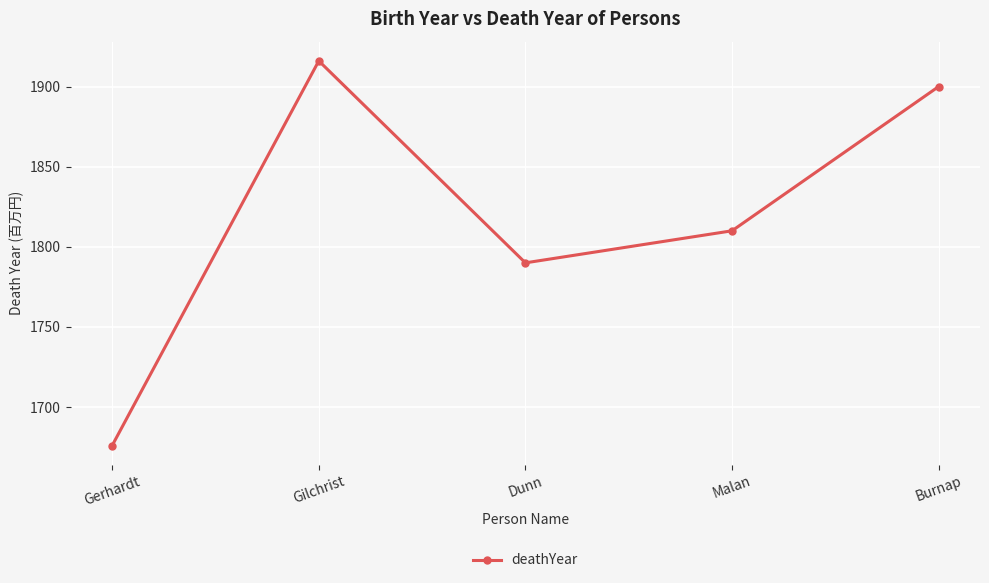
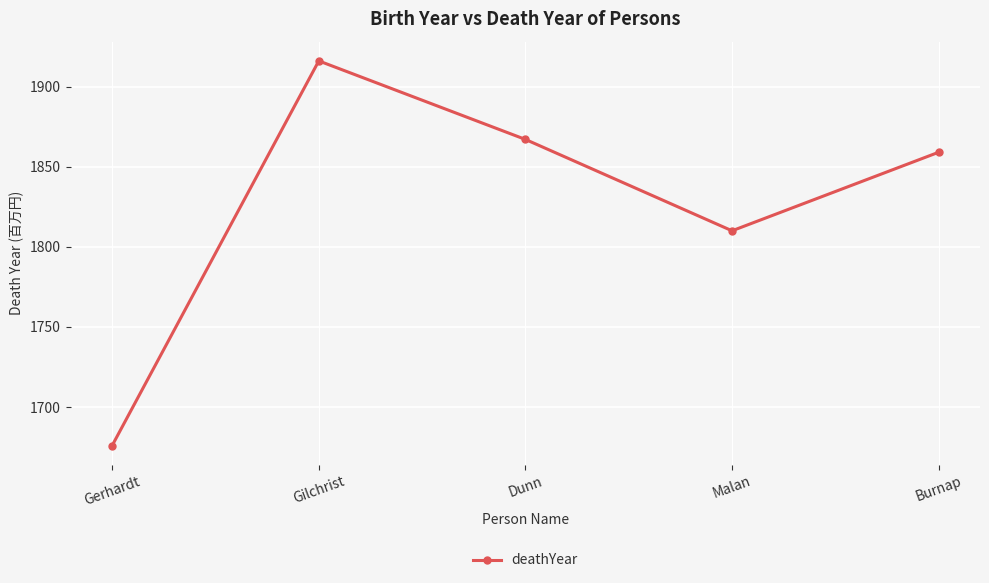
Dunn: 1790 -> 1867
Burnap: 1900 -> 1859
